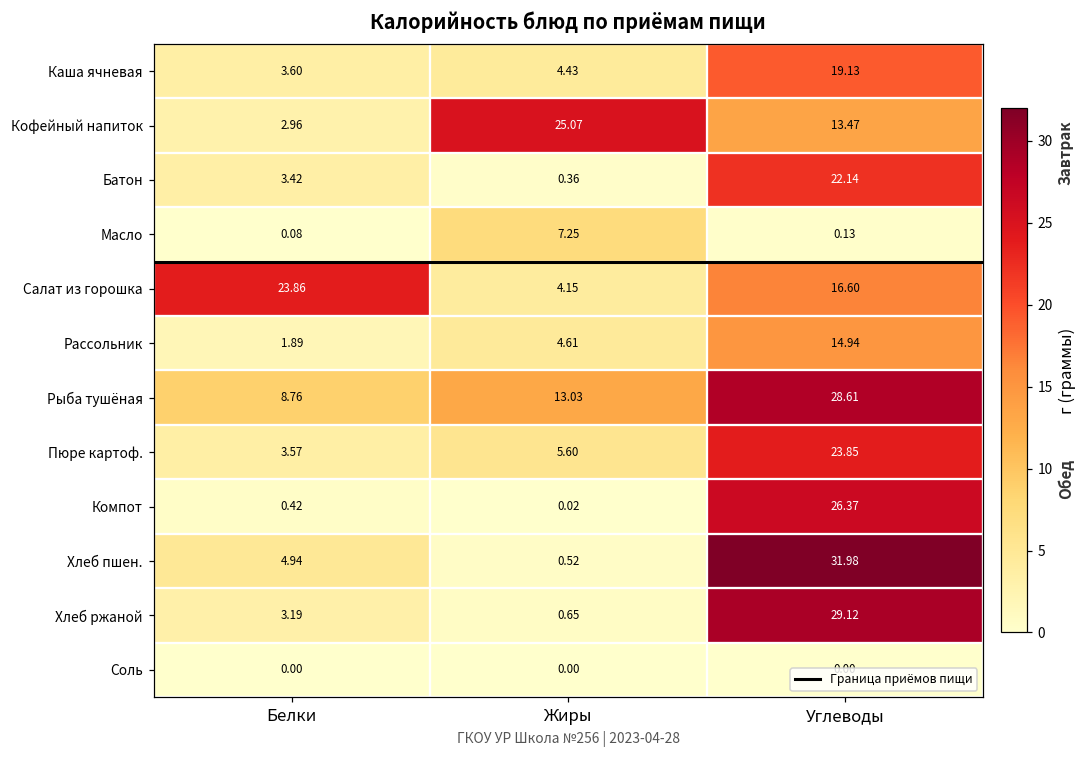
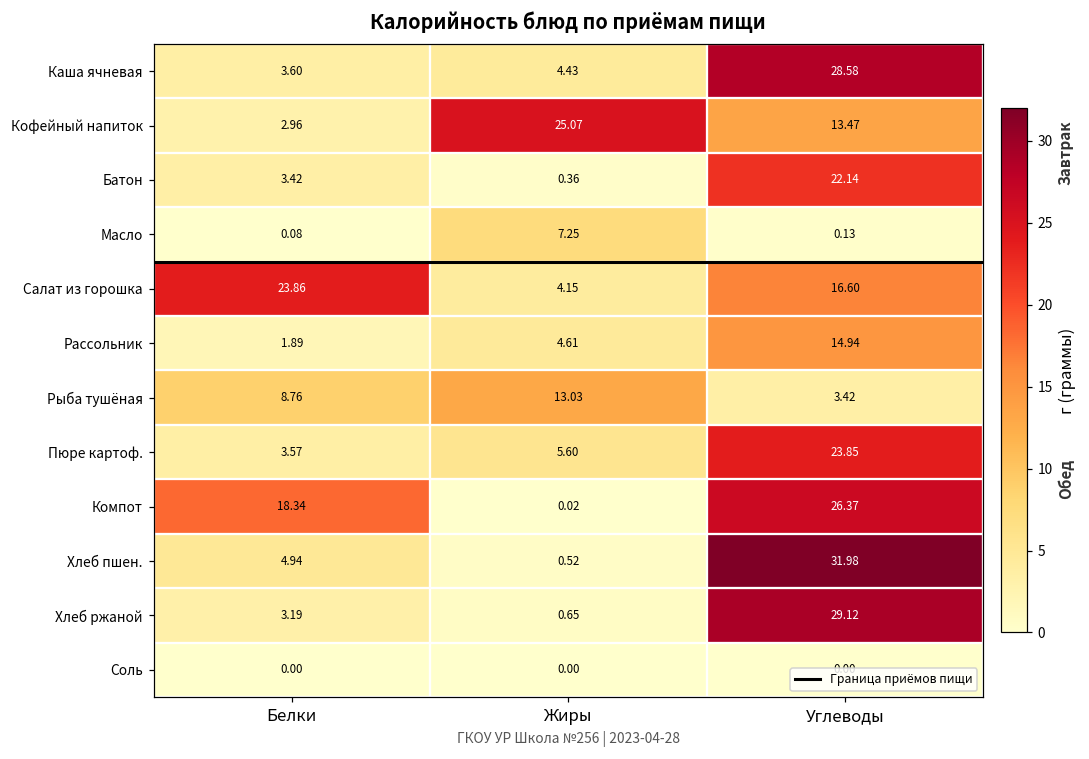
Каша ячневая, Углеводы: 19.13 -> 28.58
Рыба тушёная, Углеводы: 28.61 -> 3.42
Компот, Белки: 0.42 -> 18.34
